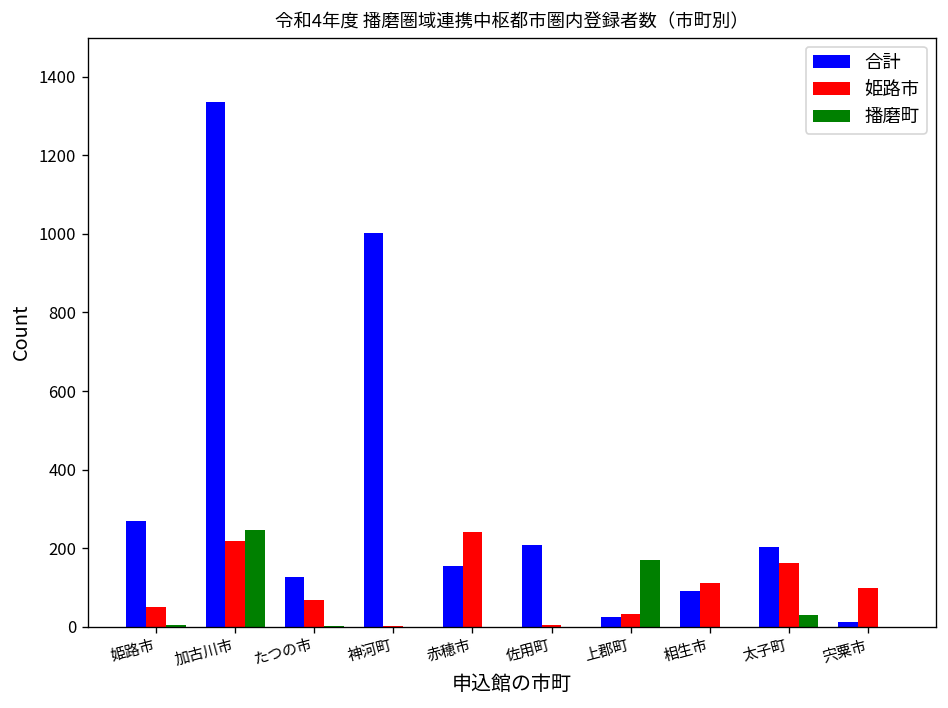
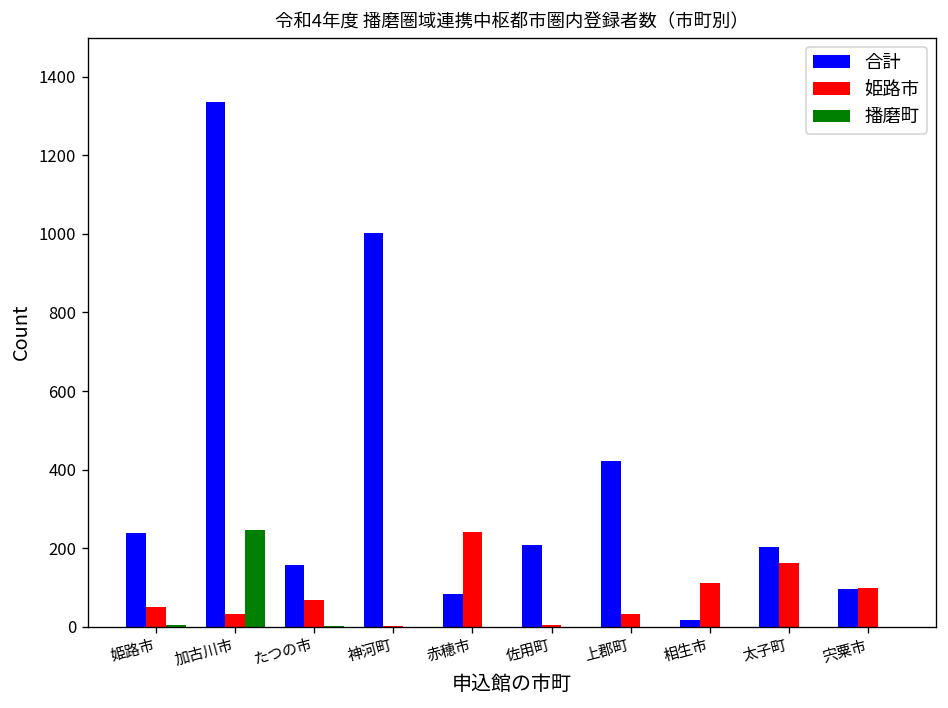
合計, 姫路市: 270 -> 240
姫路市, 加古川市: 220 -> 30
合計, たつの市: 130 -> 160
合計, 赤穂市: 160 -> 80
合計, 上郡町: 20 -> 420
播磨町, 上郡町: 170 -> 0
合計, 相生市: 90 -> 20
播磨町, 太子町: 30 -> 0
合計, 宍粟市: 10 -> 100
